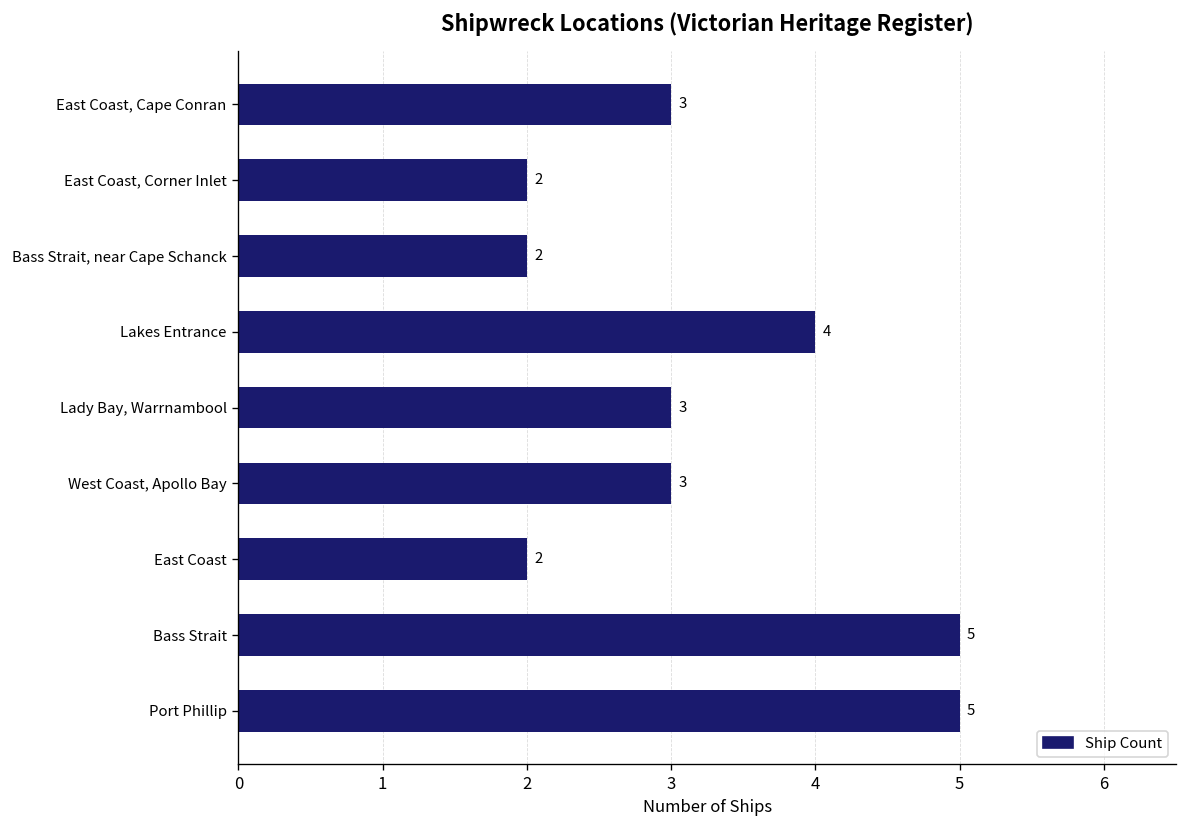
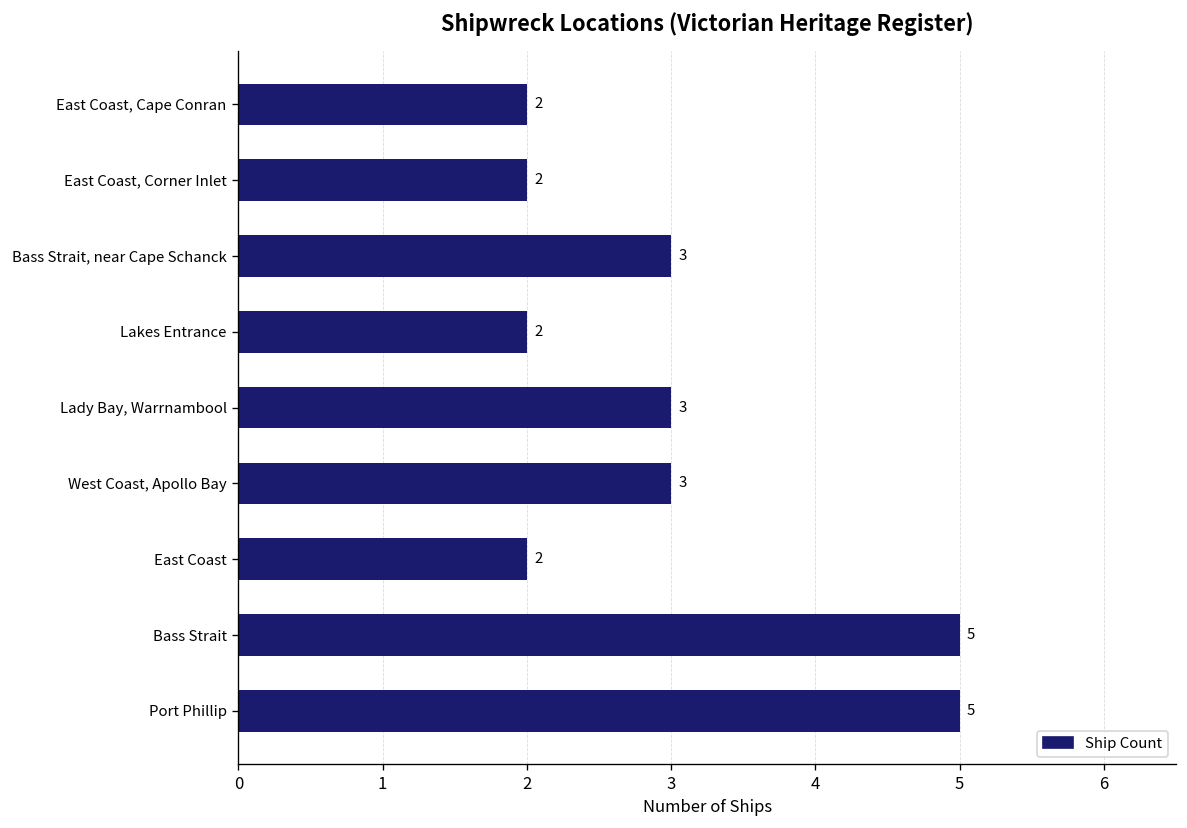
East Coast, Cape Conran: 3 -> 2
Bass Strait, near Cape Schanck: 2 -> 3
Lakes Entrance: 4 -> 2
